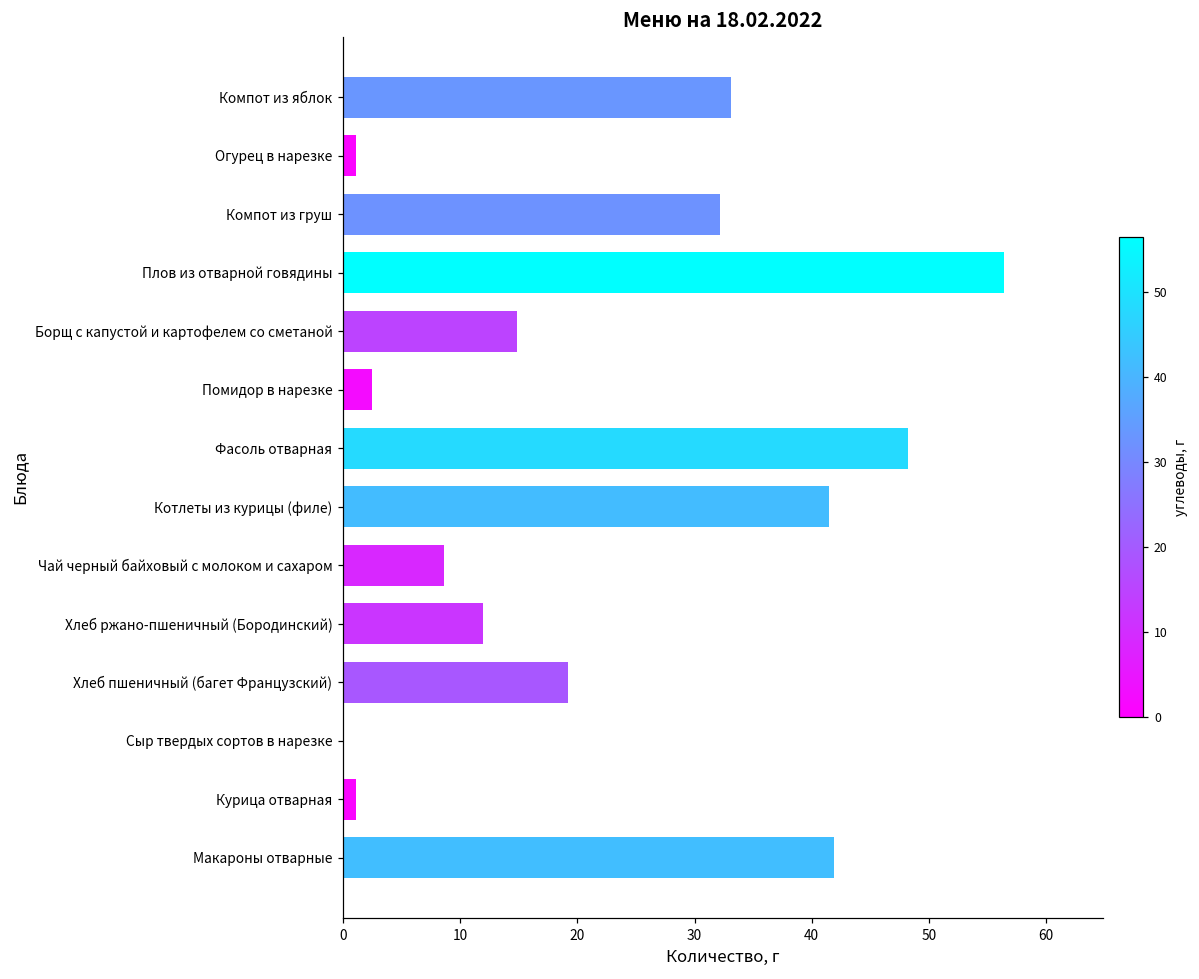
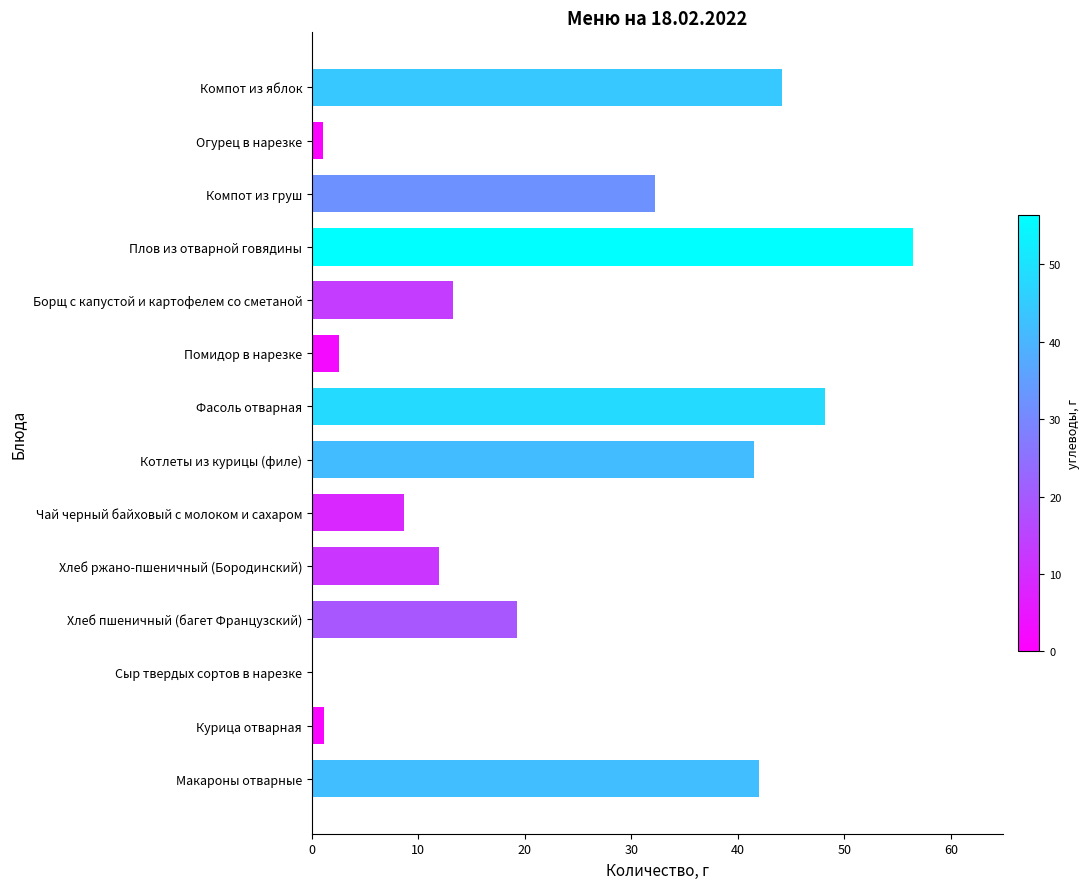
Компот из яблок: 33.1 -> 44.1
Борщ с капустой и картофелем со сметаной: 14.8 -> 13.3
